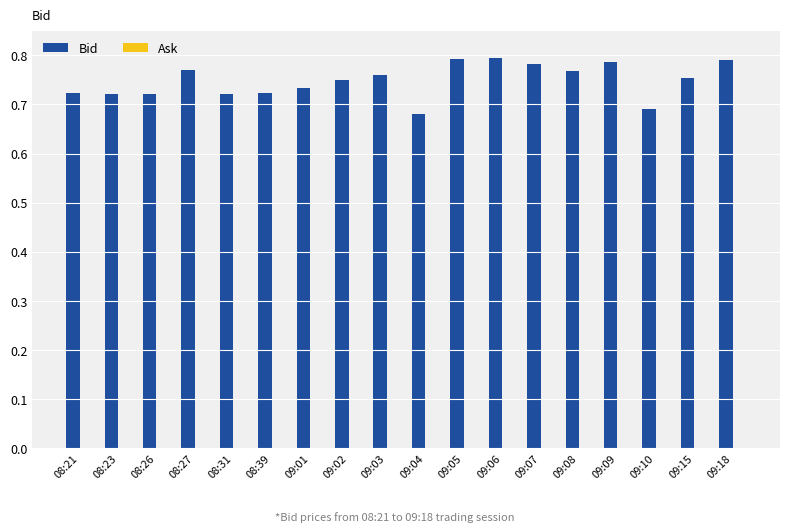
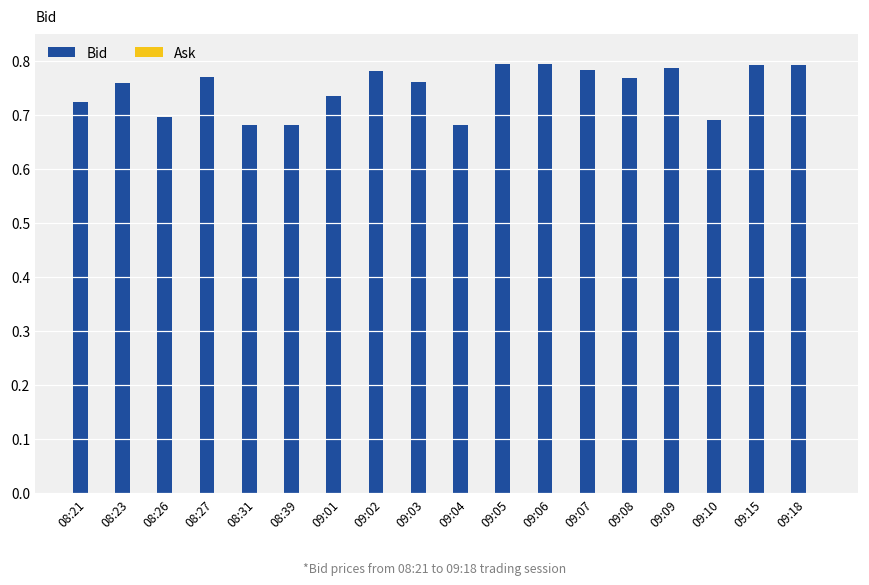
Bid, 08:23: 0.72 -> 0.76
Bid, 08:26: 0.72 -> 0.70
Bid, 08:31: 0.72 -> 0.68
Bid, 08:39: 0.72 -> 0.68
Bid, 09:02: 0.75 -> 0.78
Bid, 09:15: 0.75 -> 0.79
